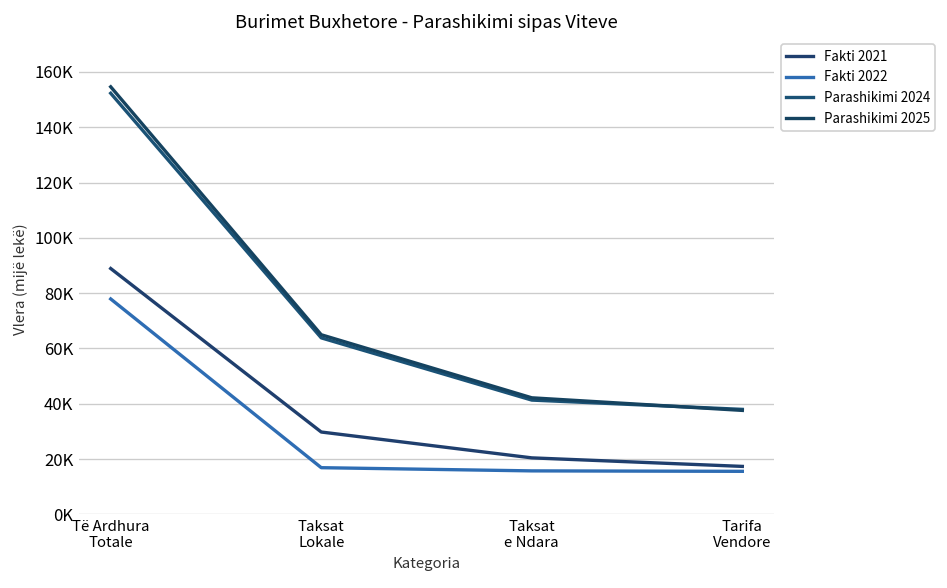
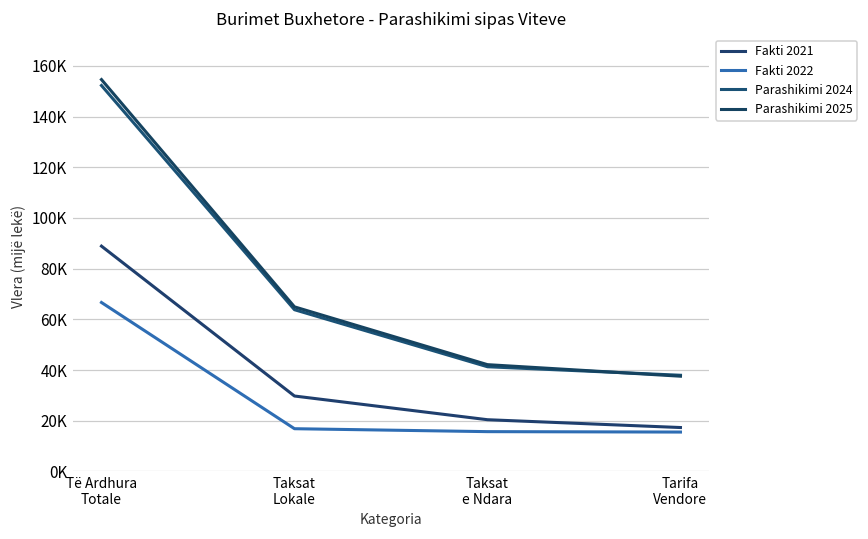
Fakti 2022, Të Ardhura Totale: 78000 -> 67000
